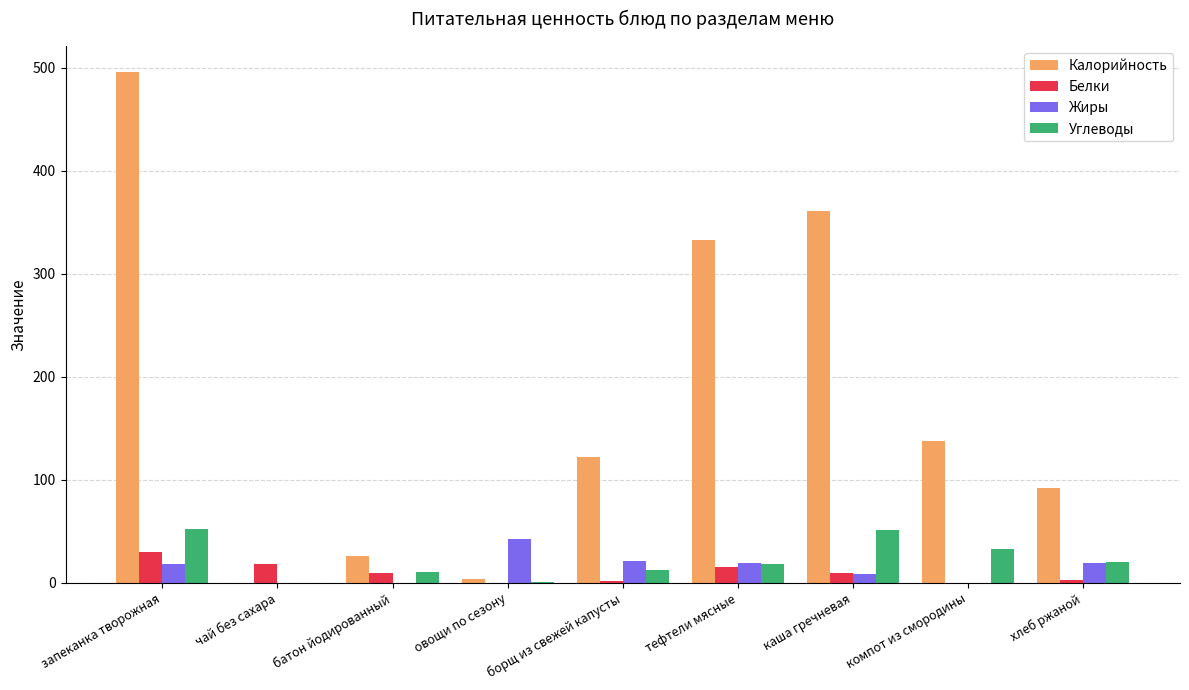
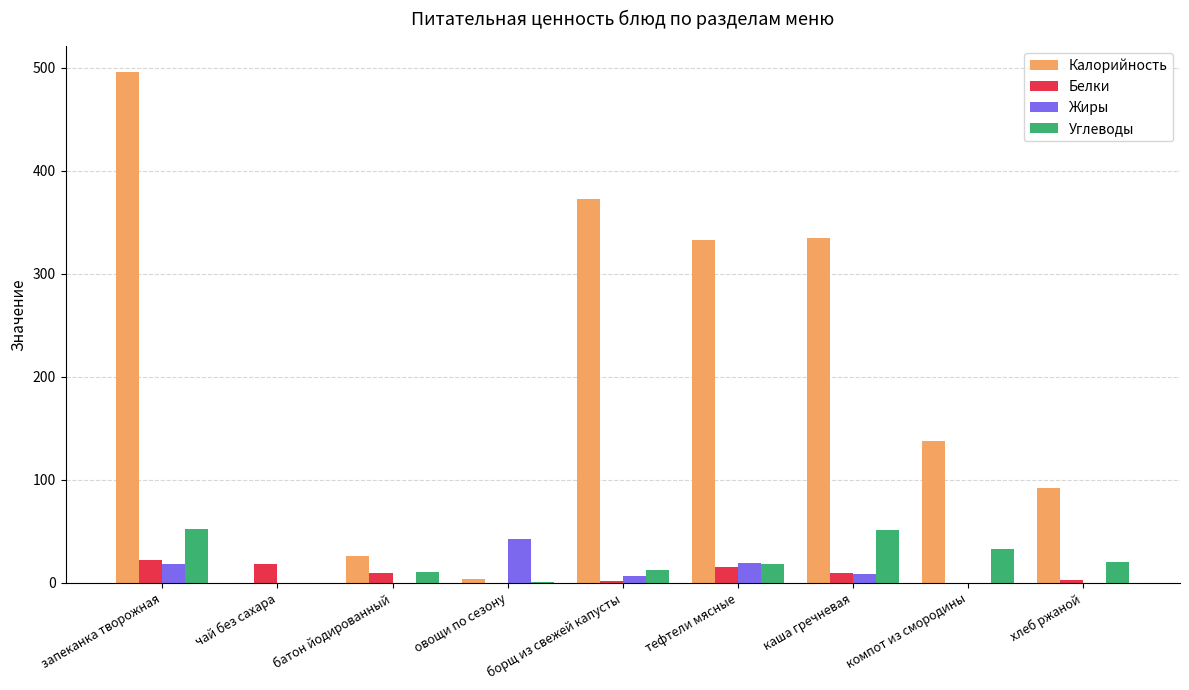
Белки, запеканка творожная: 30 -> 22
Калорийность, борщ из свежей капусты: 122 -> 372
Жиры, борщ из свежей капусты: 21 -> 7
Калорийность, каша гречневая: 361 -> 335
Жиры, хлеб ржаной: 19 -> 0
